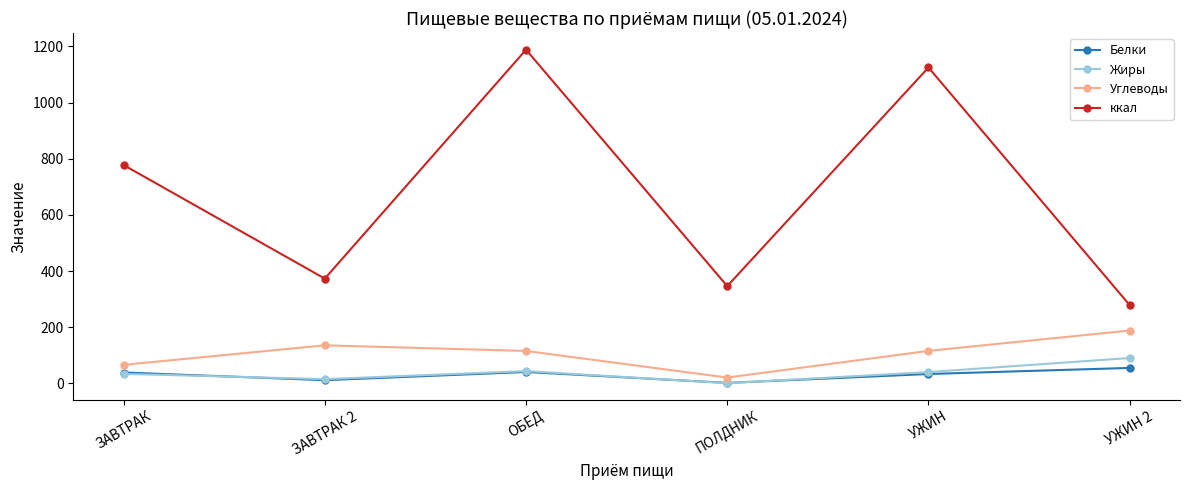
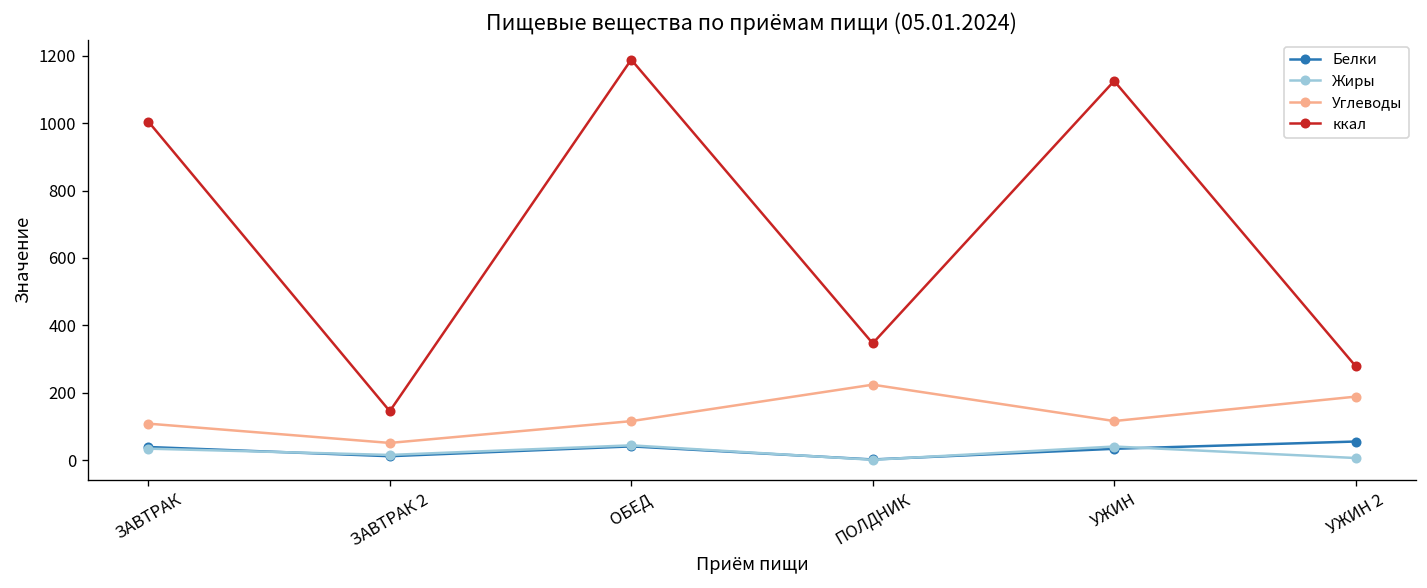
Углеводы, ЗАВТРАК: 70 -> 110
ккал, ЗАВТРАК: 780 -> 1000
Углеводы, ЗАВТРАК 2: 140 -> 50
ккал, ЗАВТРАК 2: 370 -> 150
Углеводы, ПОЛДНИК: 20 -> 220
Жиры, УЖИН 2: 90 -> 10
